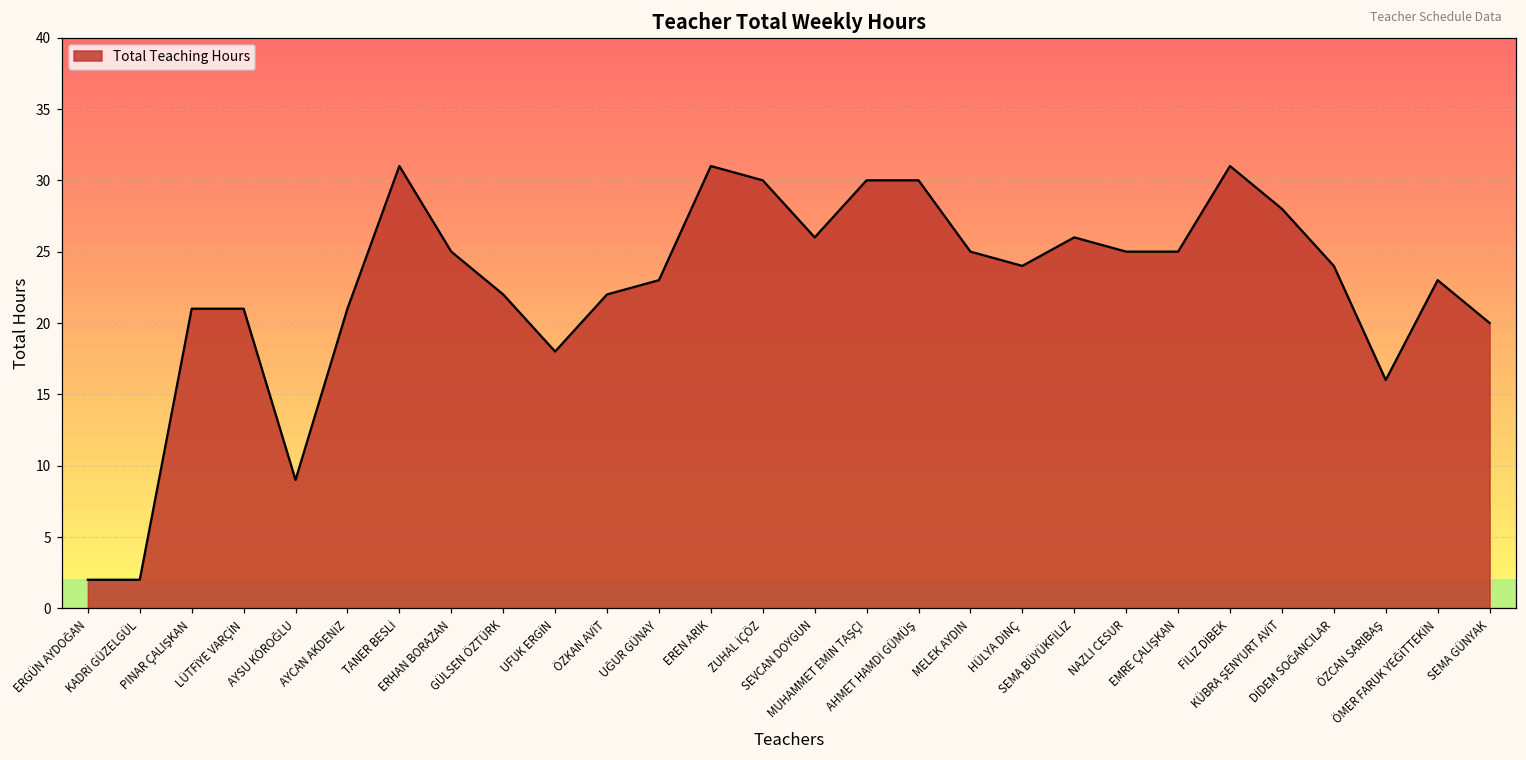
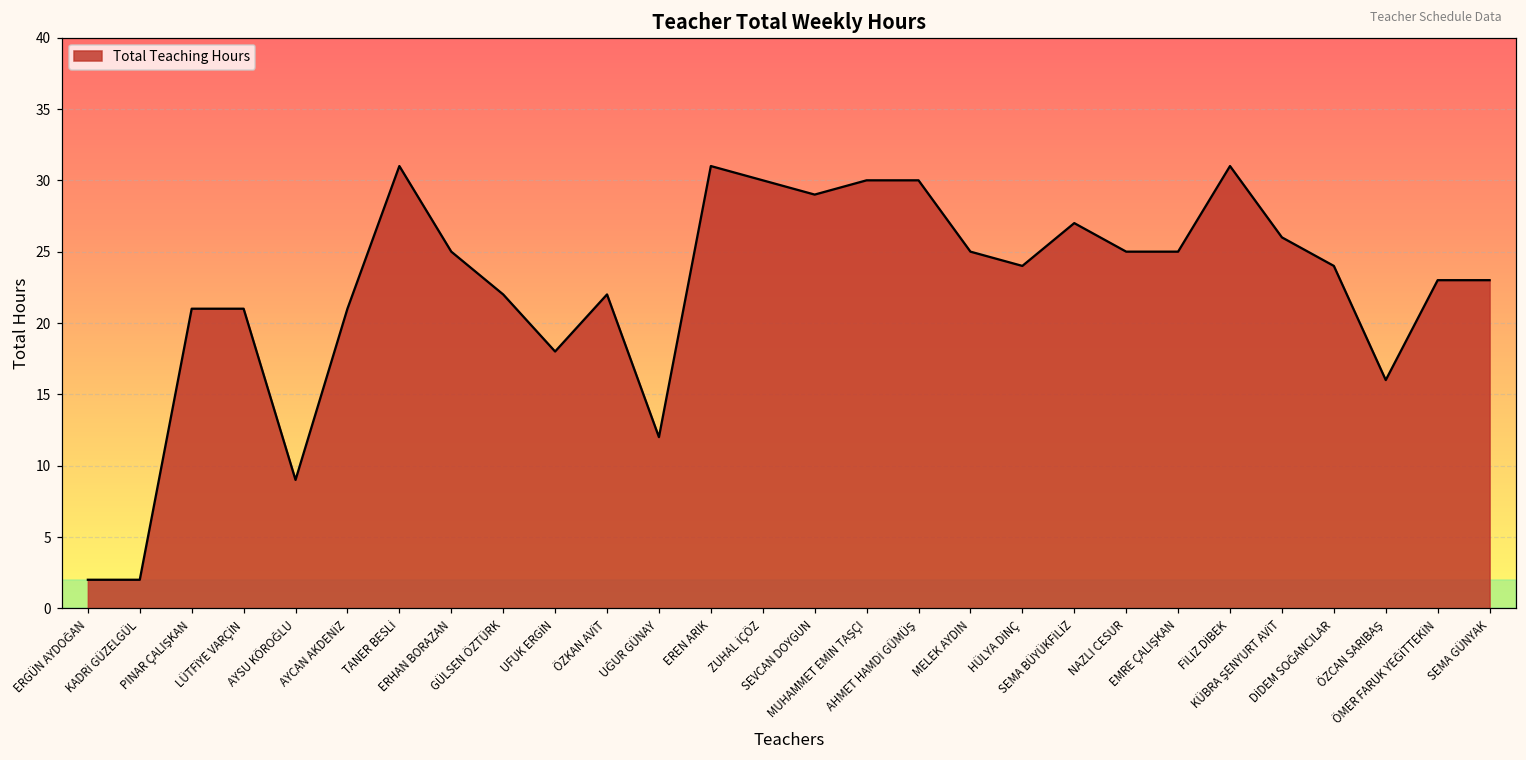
UĞUR GÜNAY: 23 -> 12
SEVCAN DOYGUN: 26 -> 29
SEMA BÜYÜKFİLİZ: 26 -> 27
KÜBRA ŞENYURT AVİT: 28 -> 26
SEMA GÜNYAK: 20 -> 23
